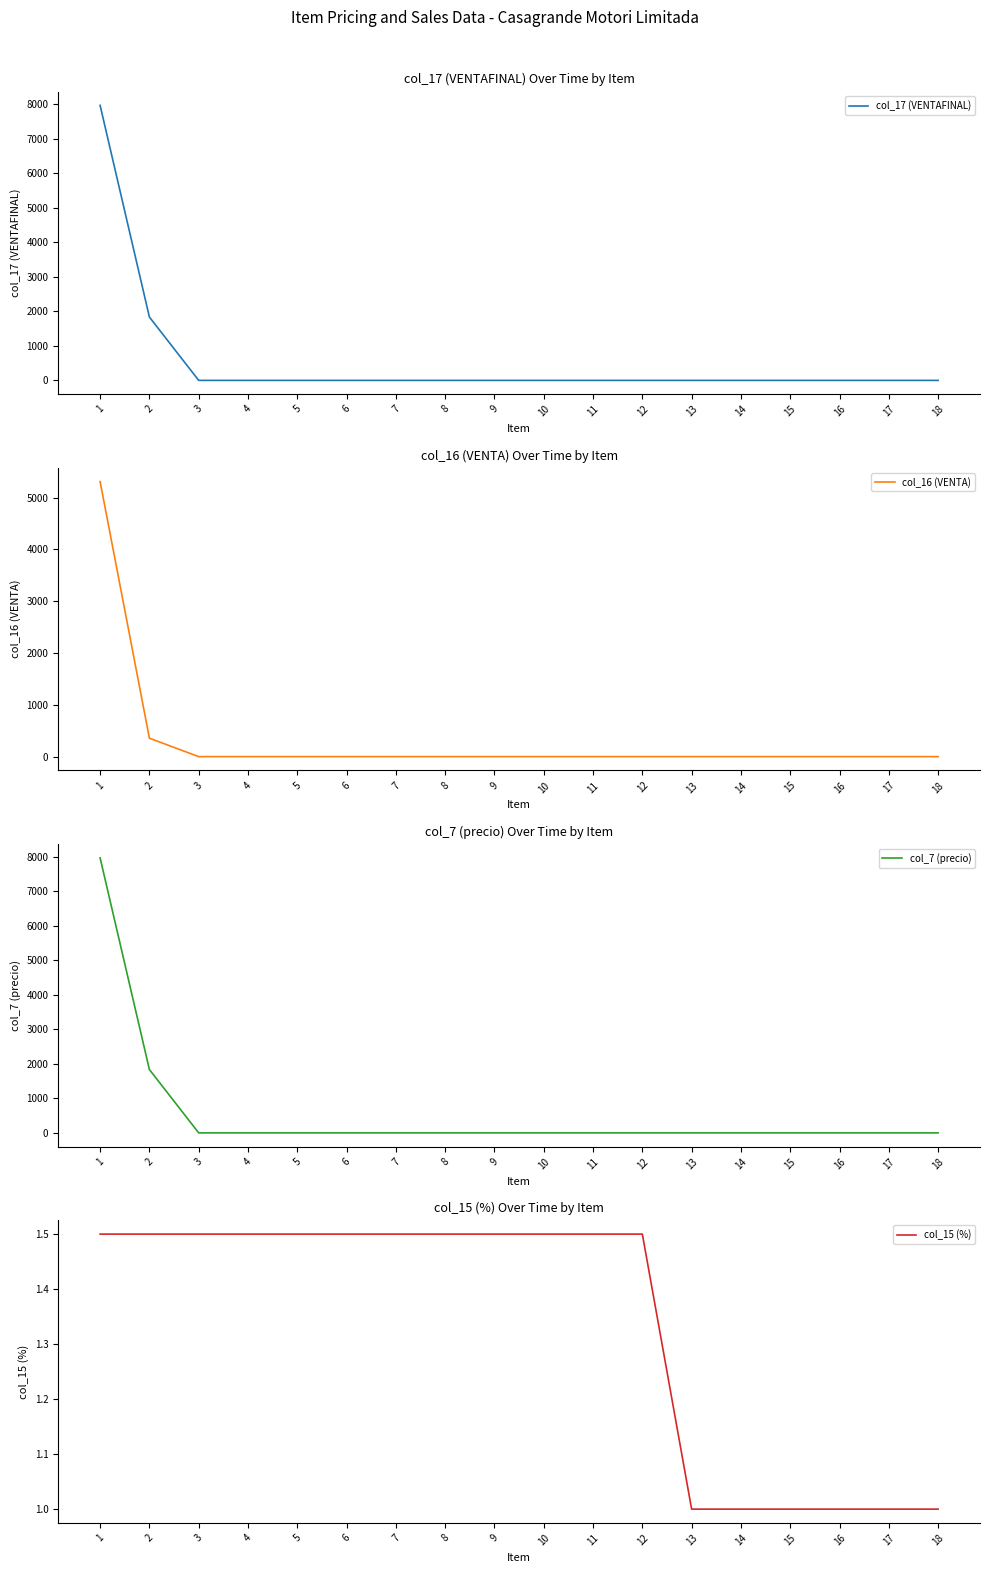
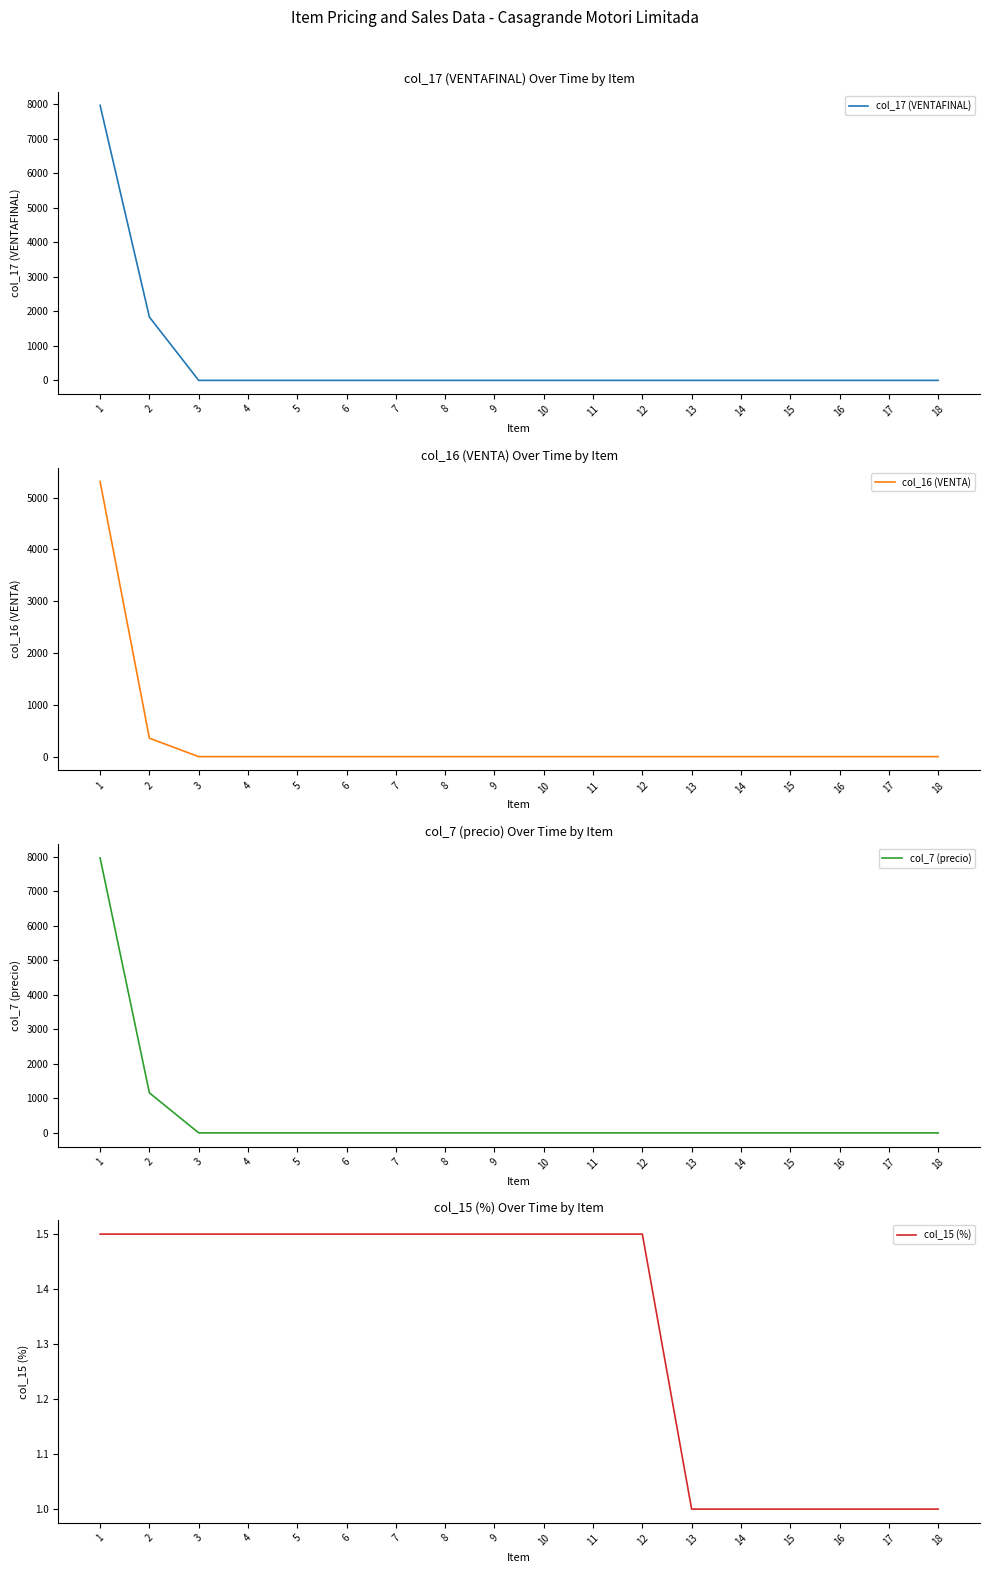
col_7 (precio) Over Time by Item, 2: 1800 -> 1200
